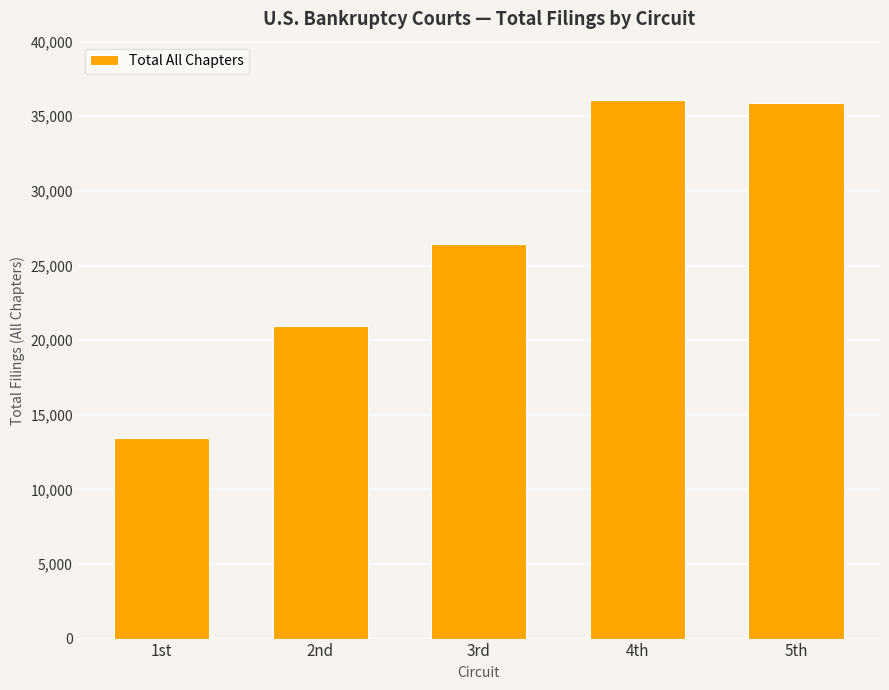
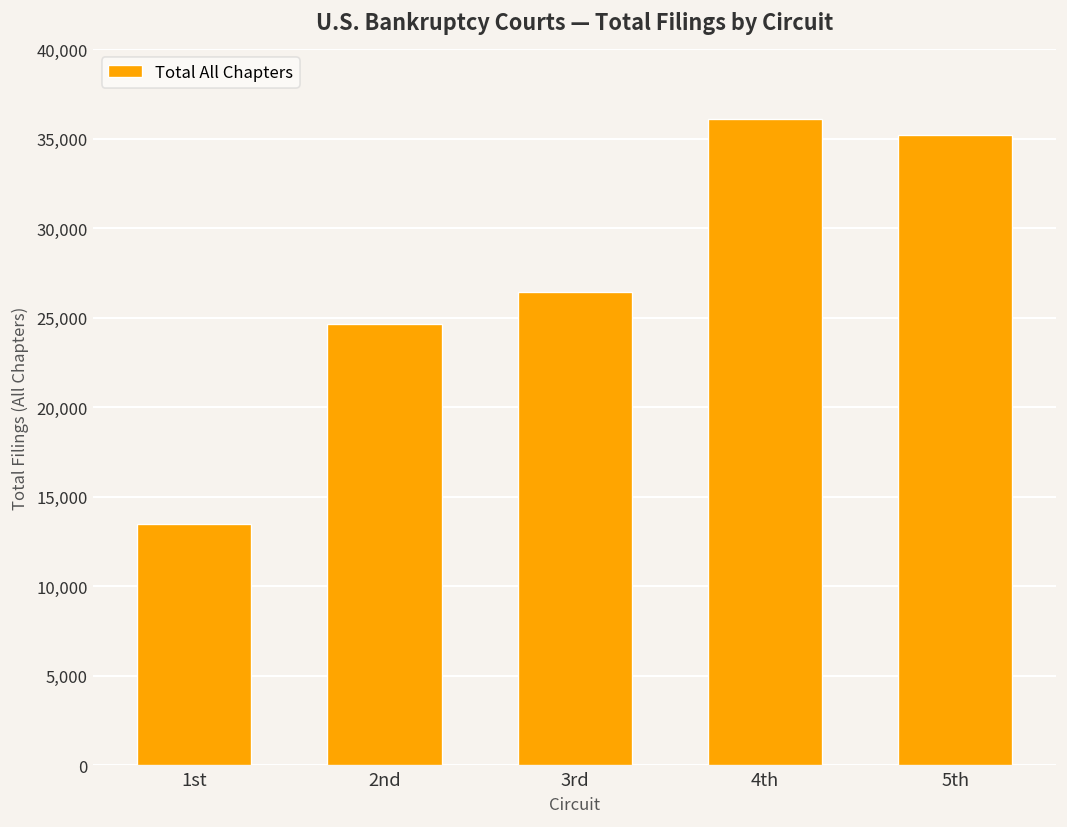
2nd: 20,900 -> 24,600
5th: 35,900 -> 35,200
